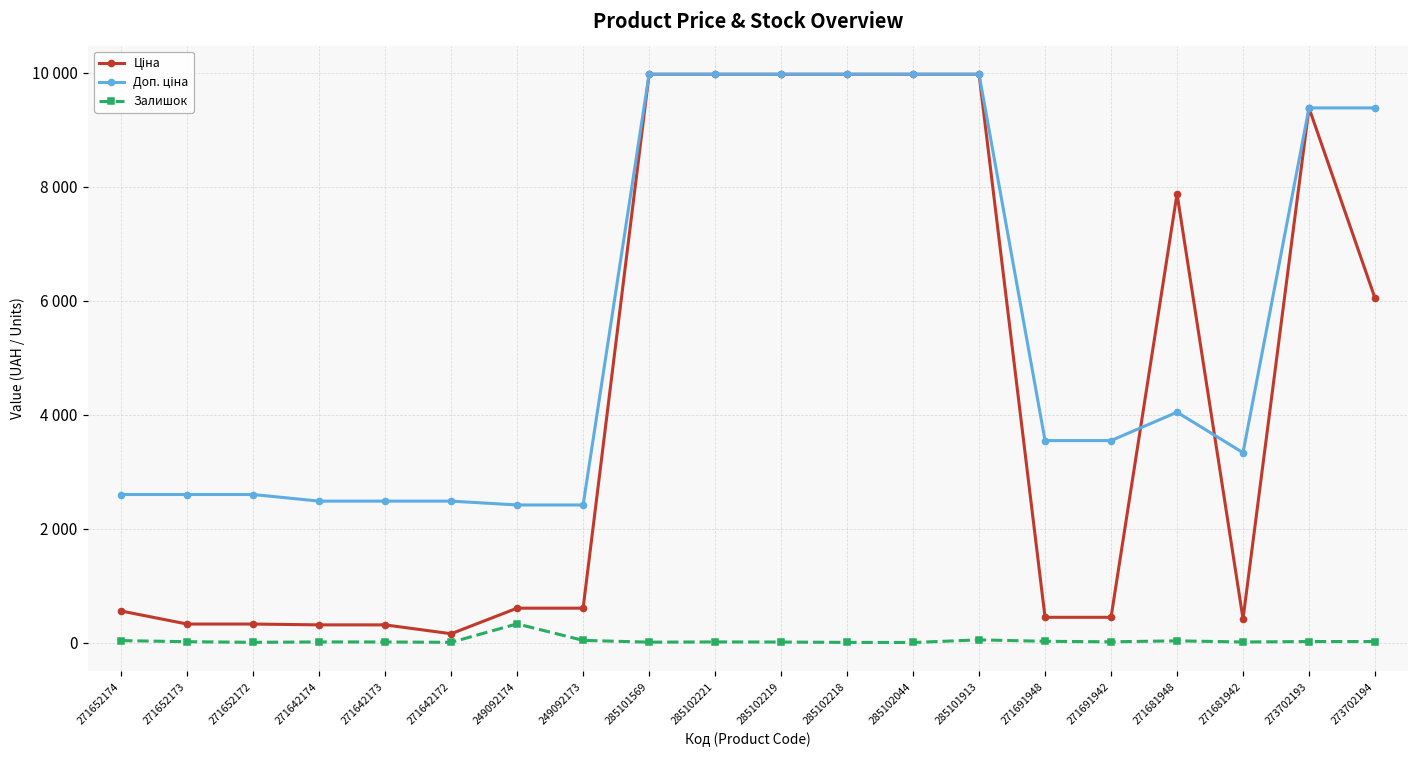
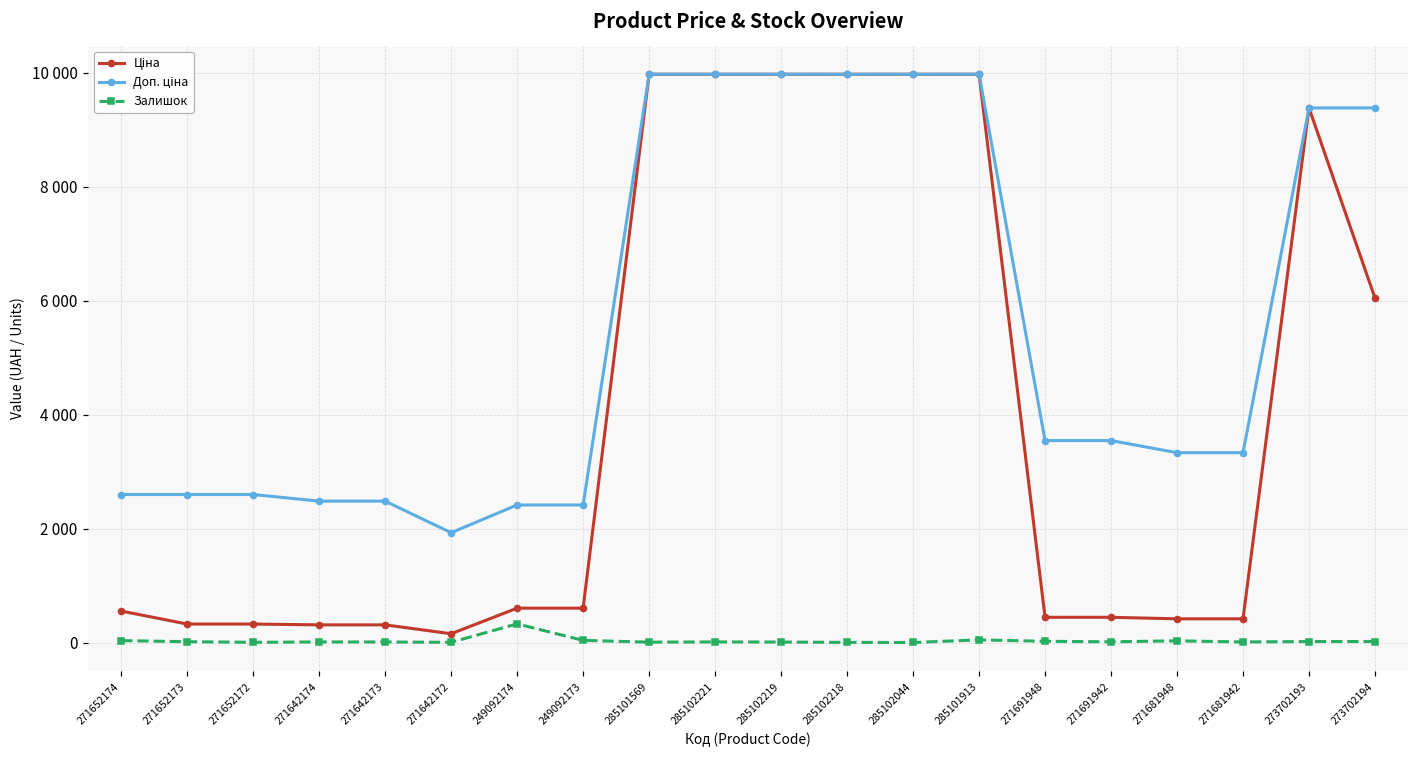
Доп. ціна, 271642172: 2500 -> 1900
Ціна, 271681948: 7900 -> 400
Доп. ціна, 271681948: 4000 -> 3300
